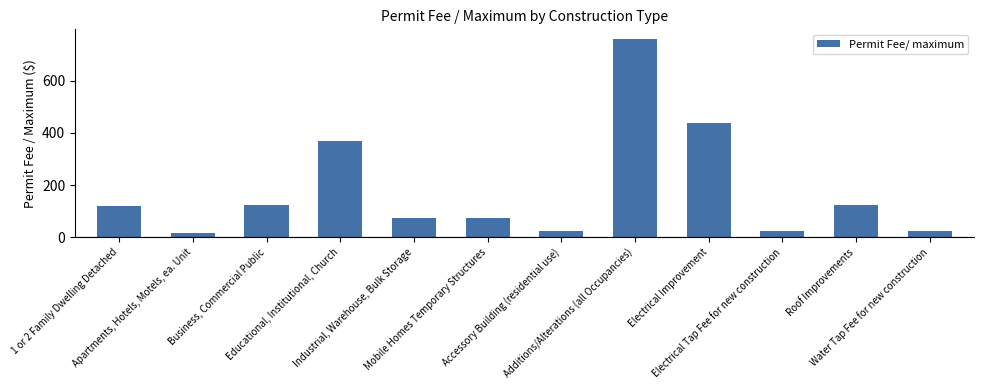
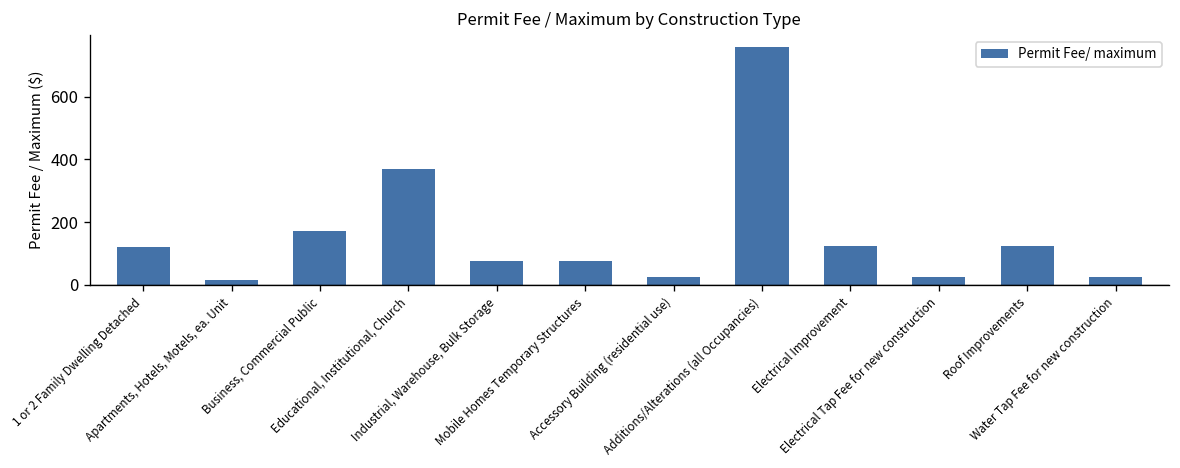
Business, Commercial Public: 130 -> 170
Electrical Improvement: 440 -> 130
